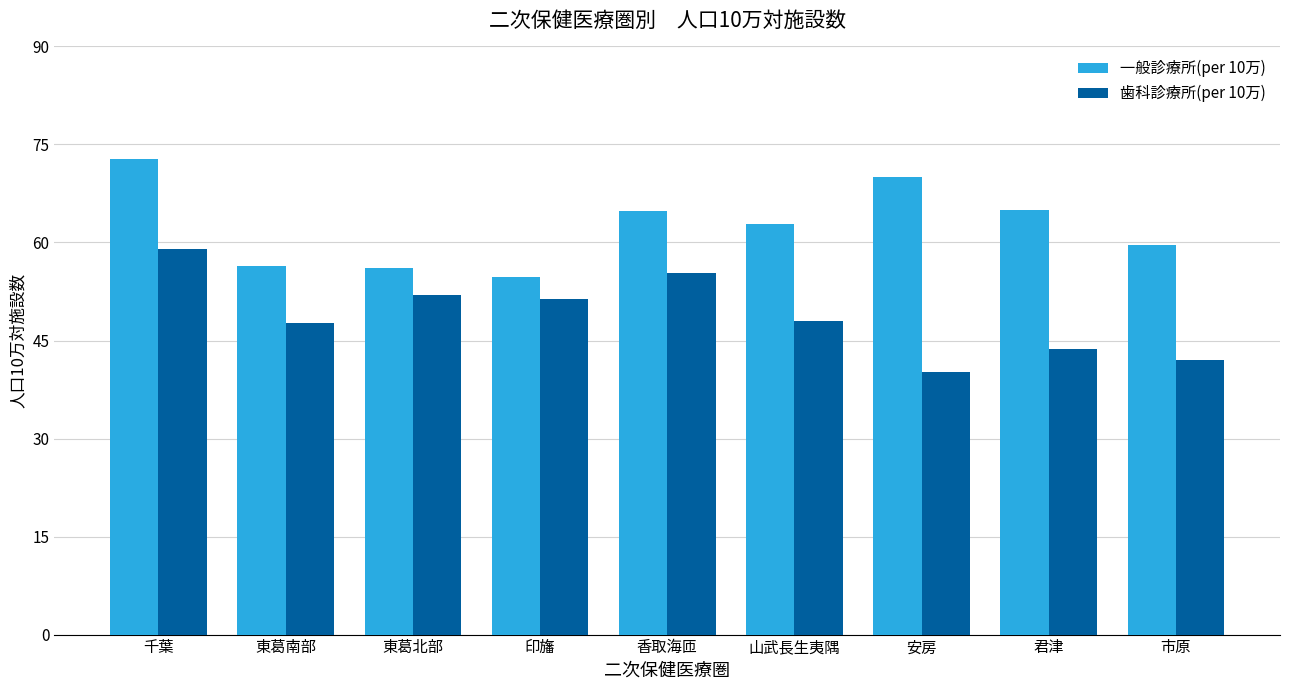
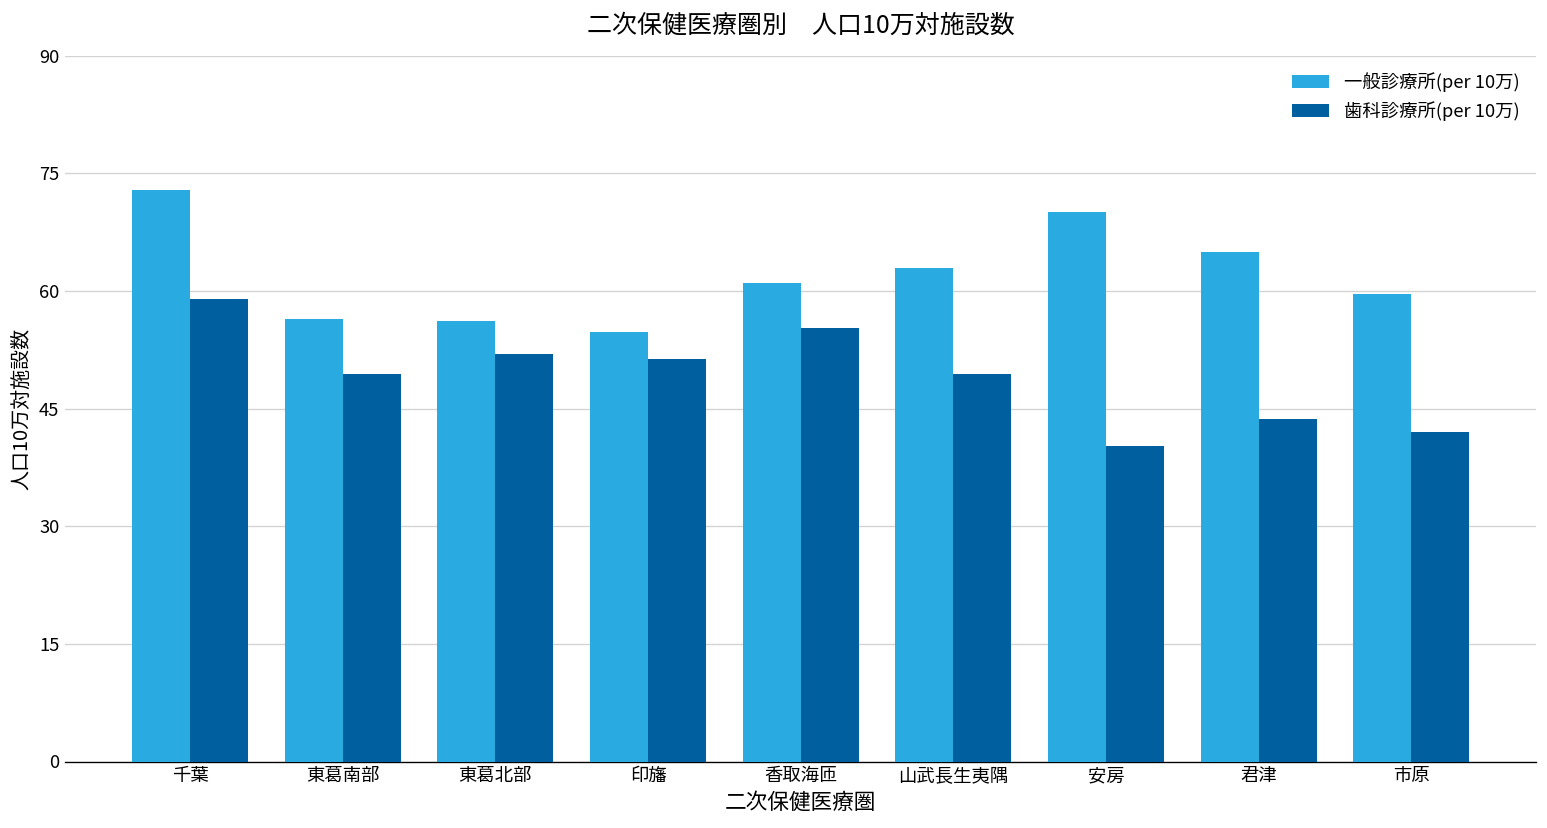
歯科診療所(per 10万), 東葛南部: 48 -> 49
一般診療所(per 10万), 香取海匝: 65 -> 61
歯科診療所(per 10万), 山武長生夷隅: 48 -> 49
